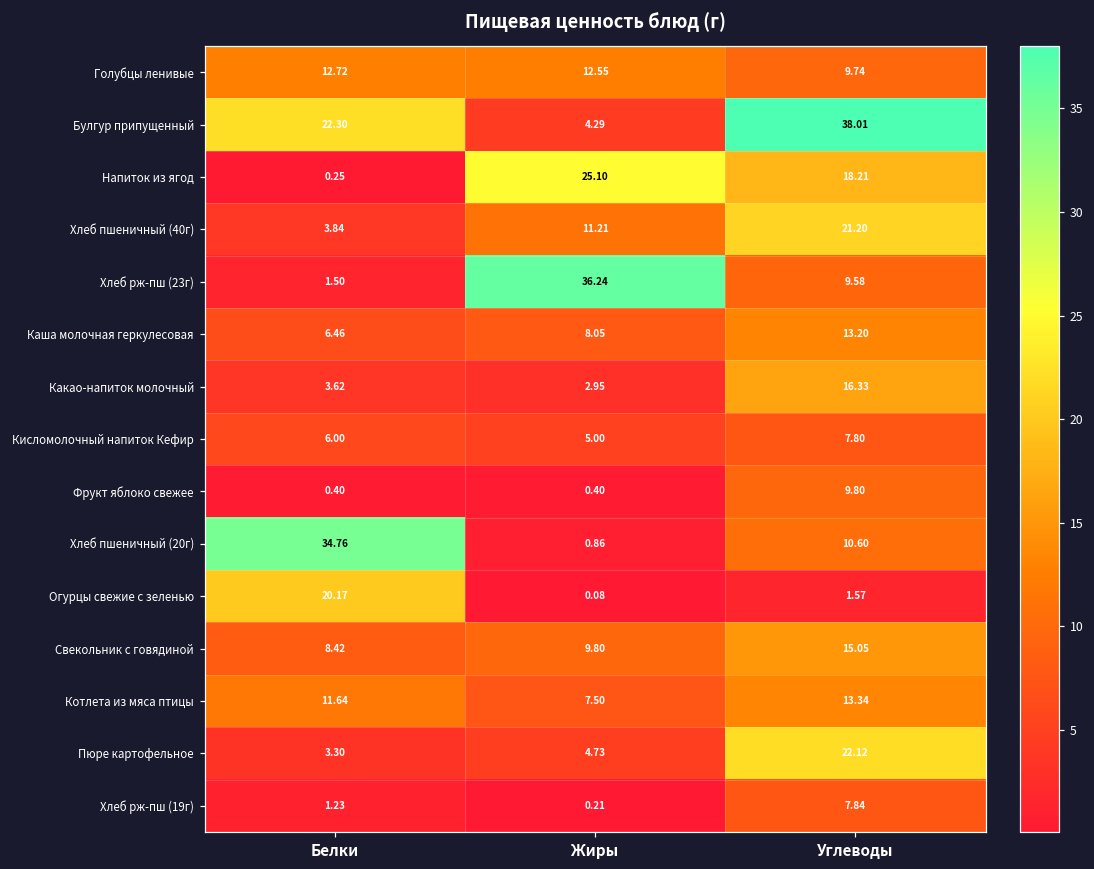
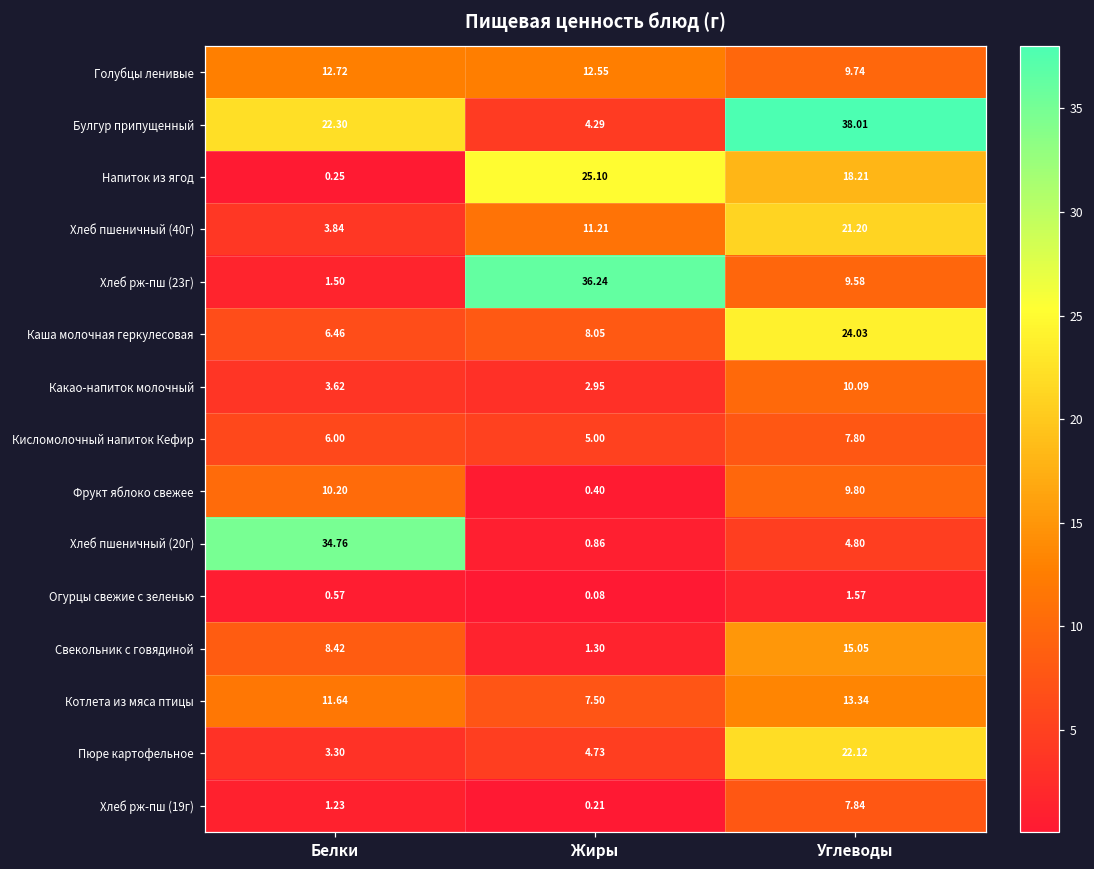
Каша молочная геркулесовая, Углеводы: 13.20 -> 24.03
Какао-напиток молочный, Углеводы: 16.33 -> 10.09
Фрукт яблоко свежее, Белки: 0.40 -> 10.20
Хлеб пшеничный (20г), Углеводы: 10.60 -> 4.80
Огурцы свежие с зеленью, Белки: 20.17 -> 0.57
Свекольник с говядиной, Жиры: 9.80 -> 1.30
